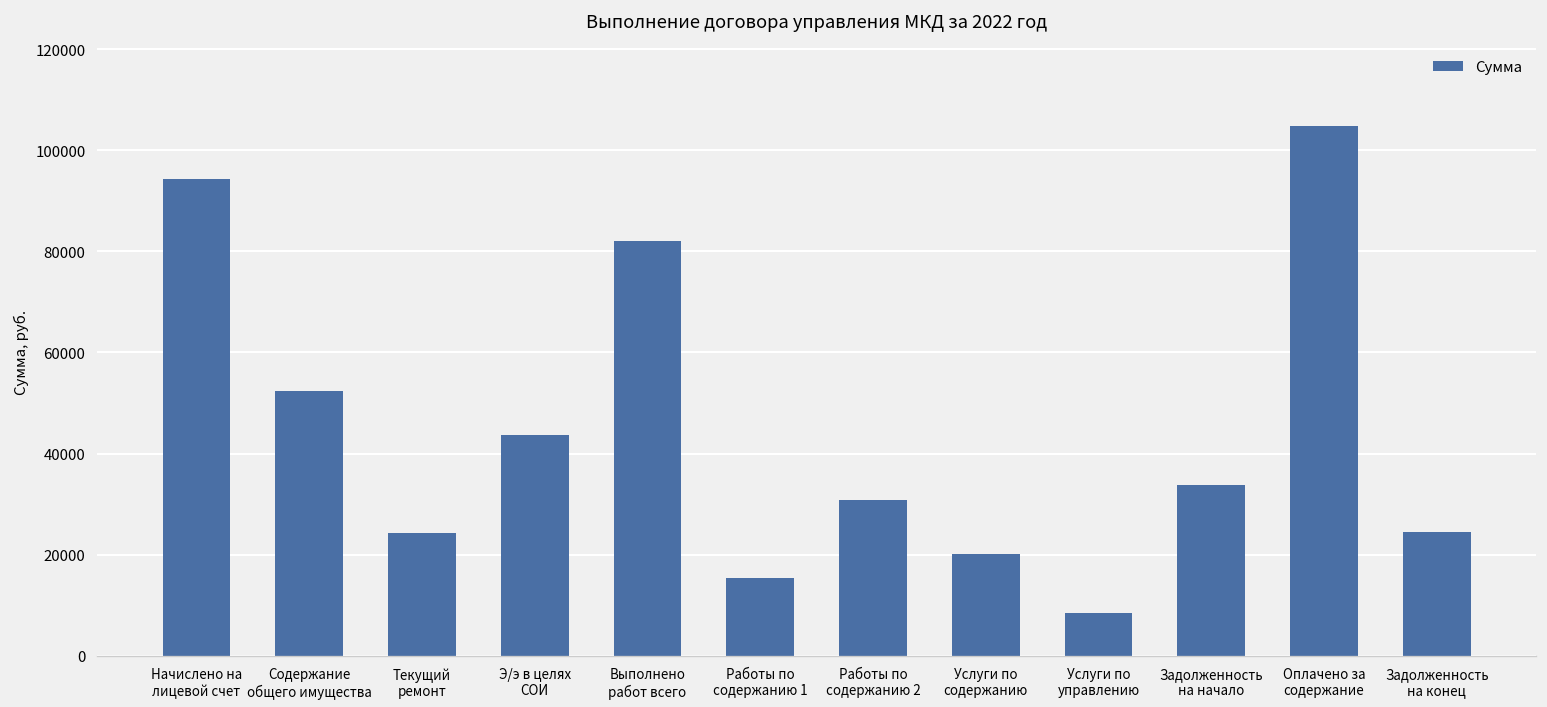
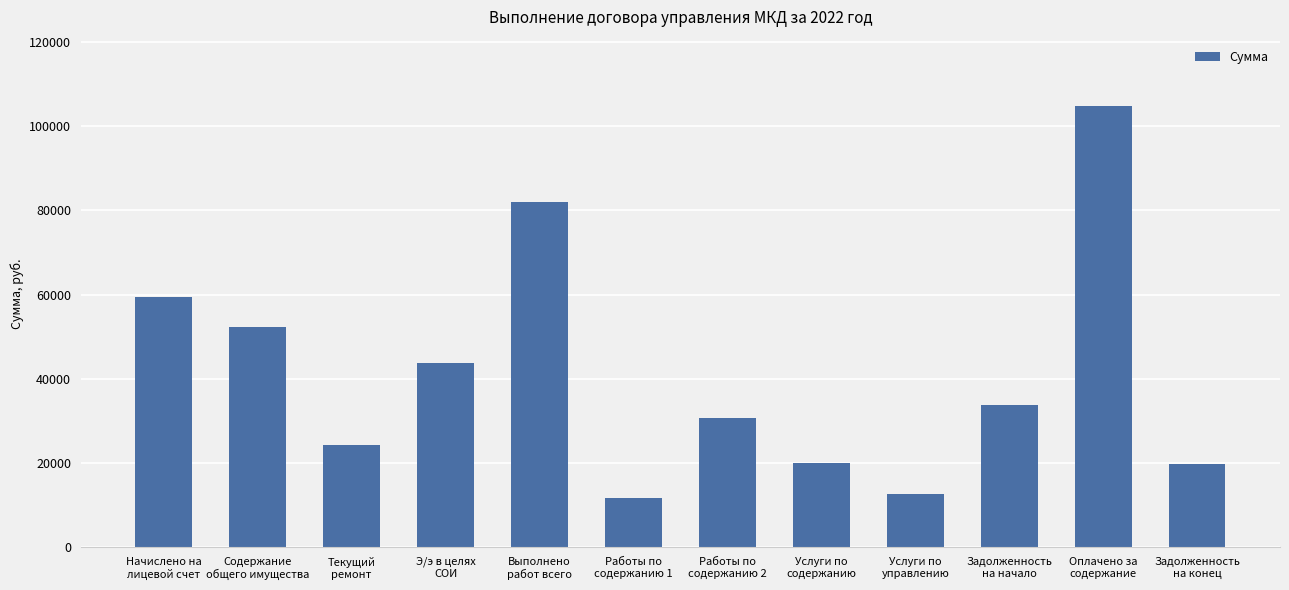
Начислено на лицевой счет: 94000 -> 59000
Работы по содержанию 1: 15000 -> 12000
Услуги по управлению: 9000 -> 13000
Задолженность на конец: 24000 -> 20000
